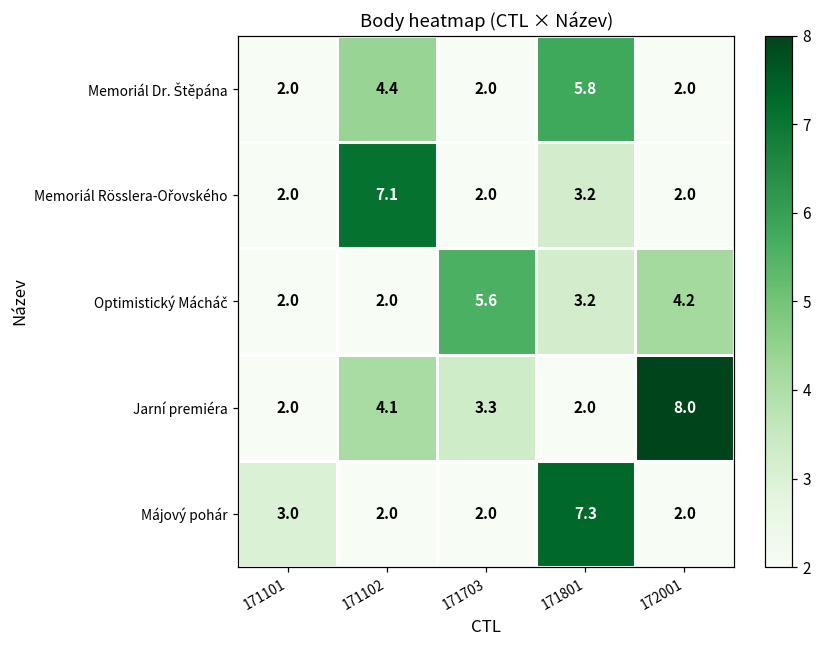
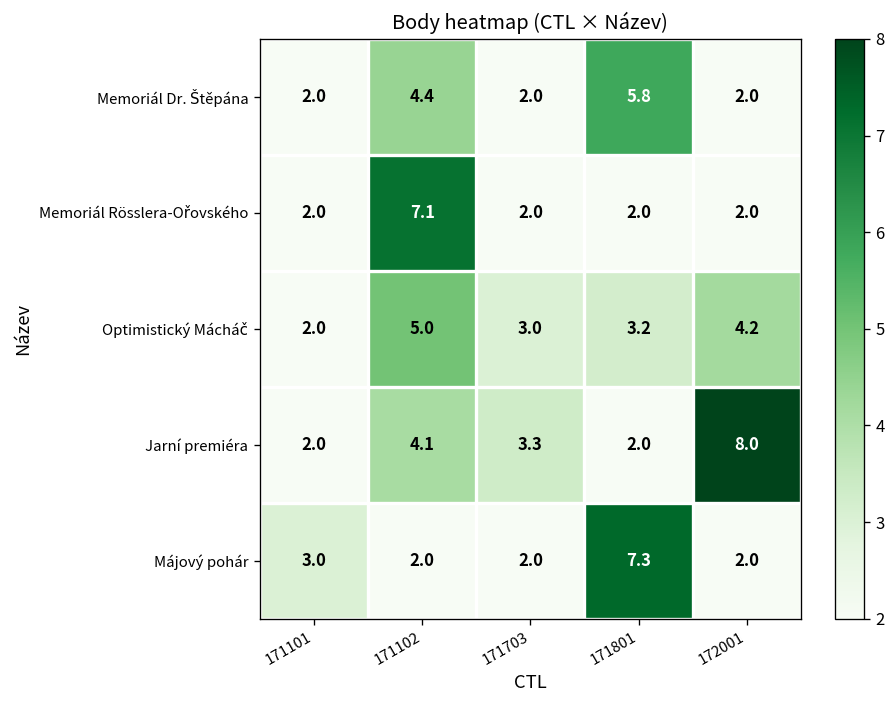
Memoriál Rösslera-Ořovského, 171801: 3.2 -> 2.0
Optimistický Mácháč, 171102: 2.0 -> 5.0
Optimistický Mácháč, 171703: 5.6 -> 3.0
